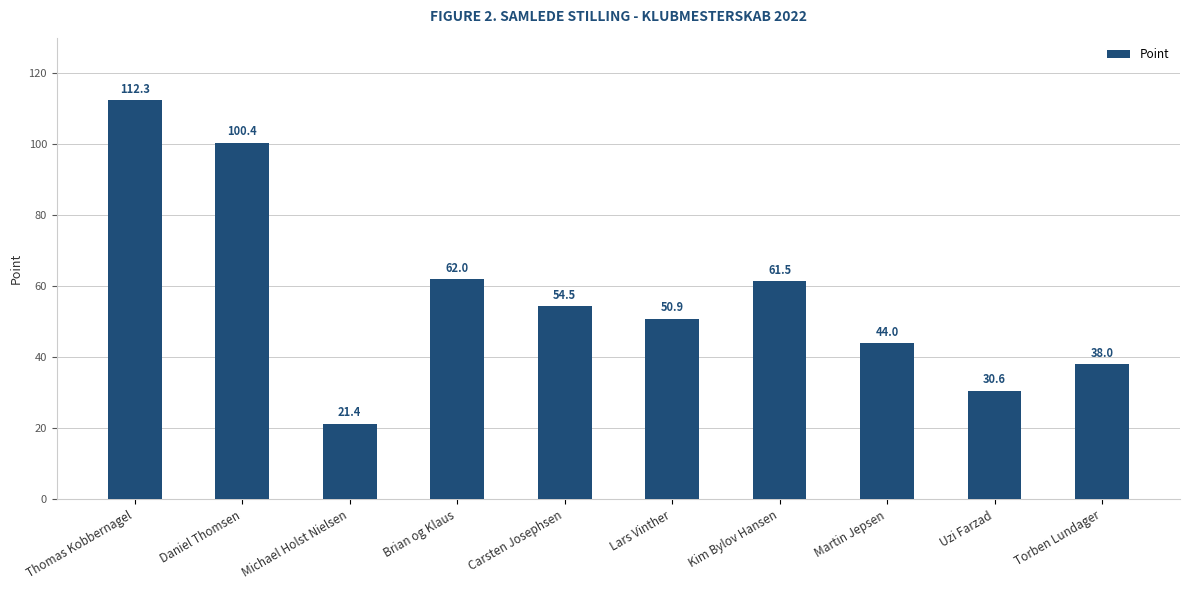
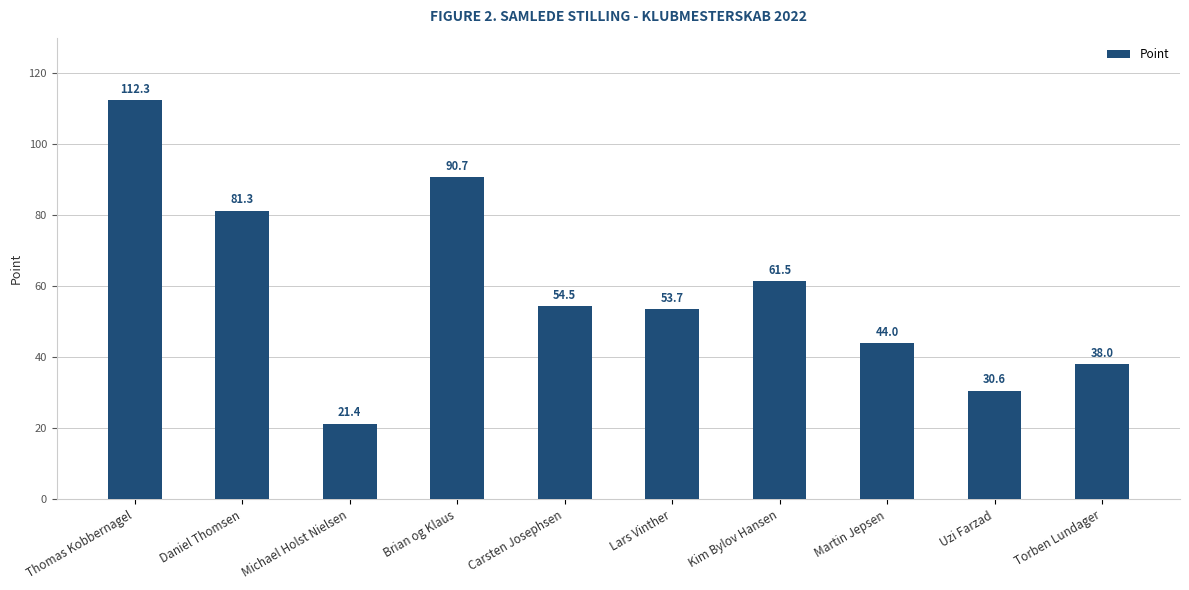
Daniel Thomsen: 100.4 -> 81.3
Brian og Klaus: 62.0 -> 90.7
Lars Vinther: 50.9 -> 53.7
